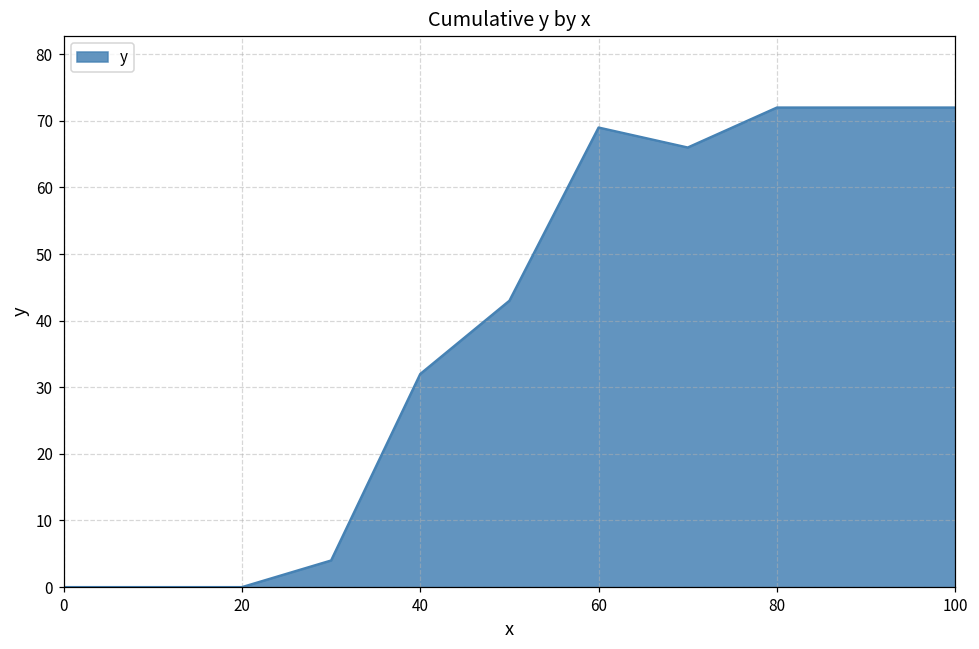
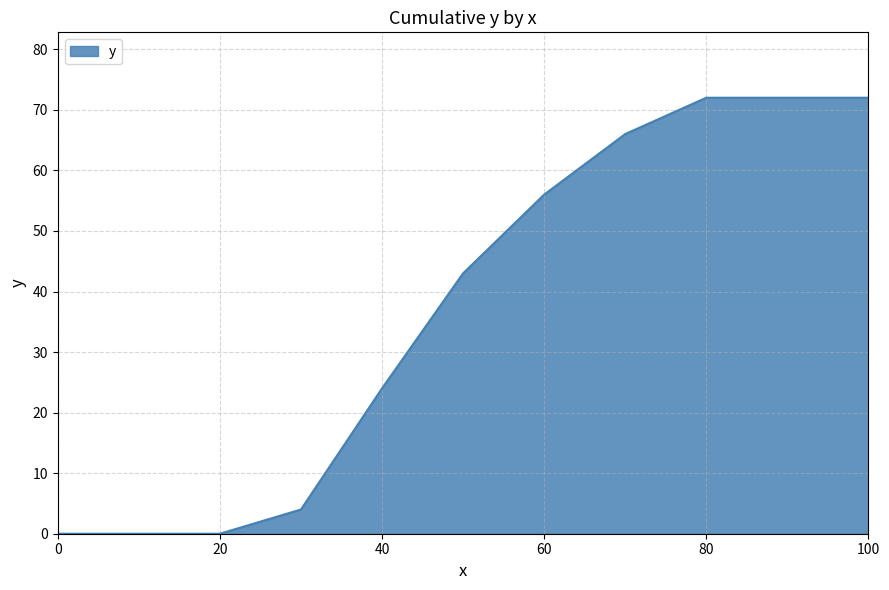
40: 32 -> 24
60: 69 -> 56
